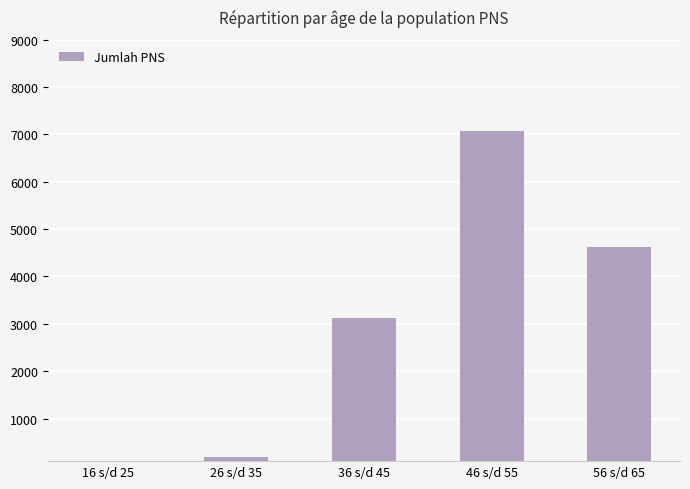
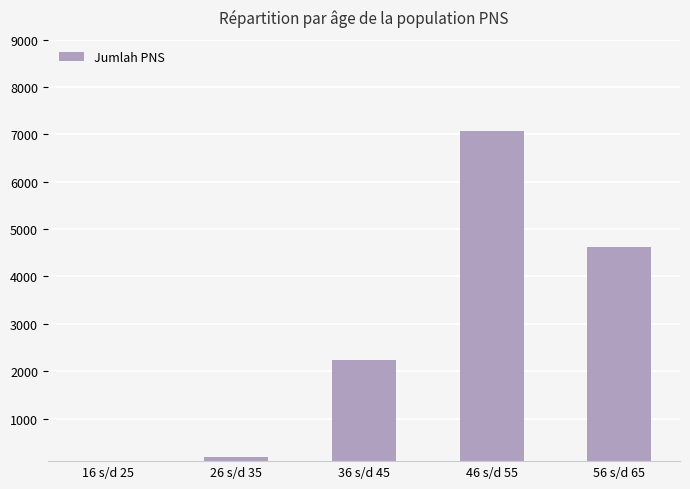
36 s/d 45: 3100 -> 2200
